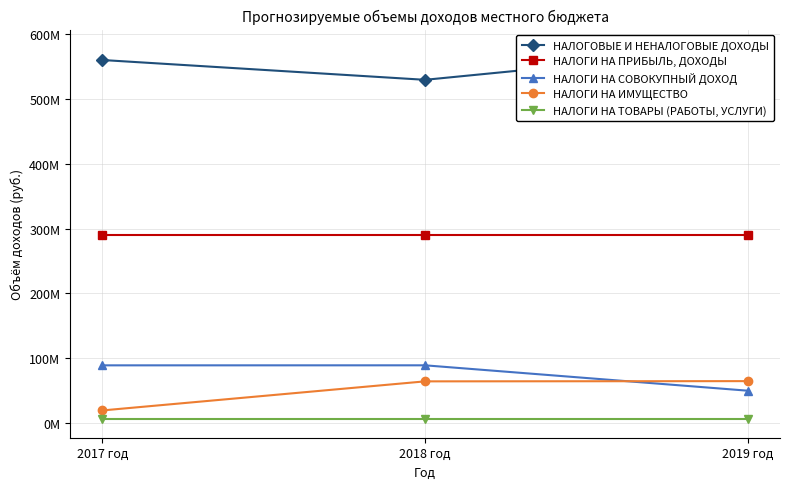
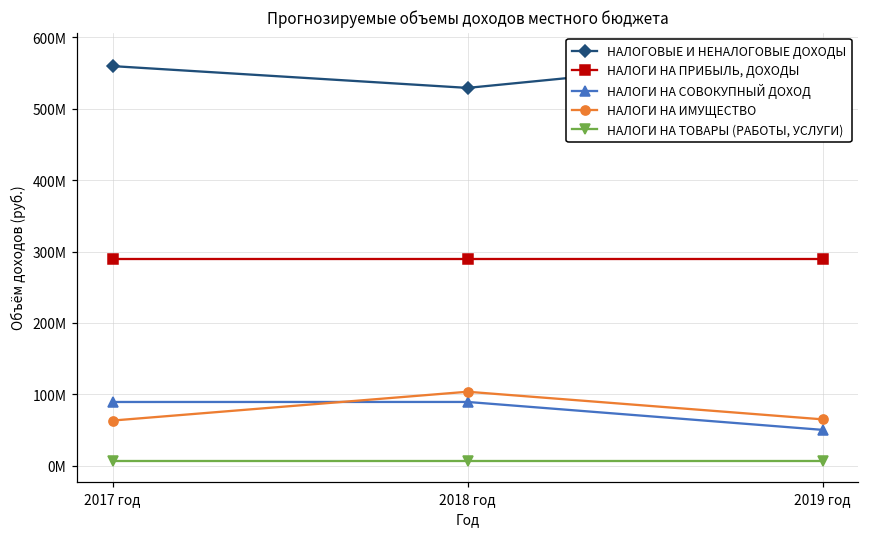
НАЛОГИ НА ИМУЩЕСТВО, 2017 год: 20000000 -> 60000000
НАЛОГИ НА ИМУЩЕСТВО, 2018 год: 60000000 -> 100000000
